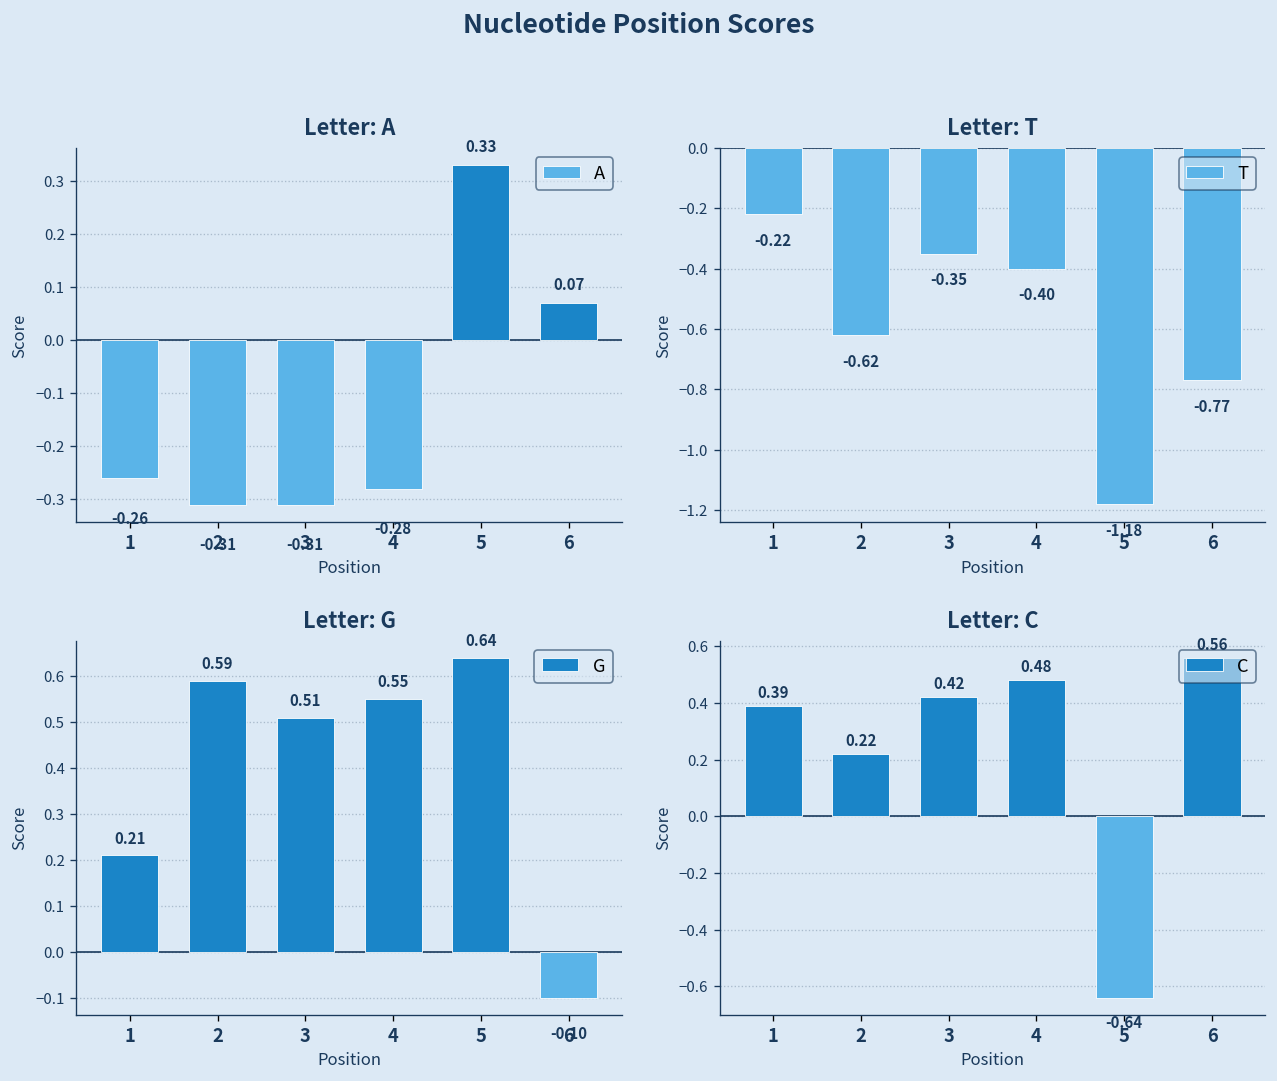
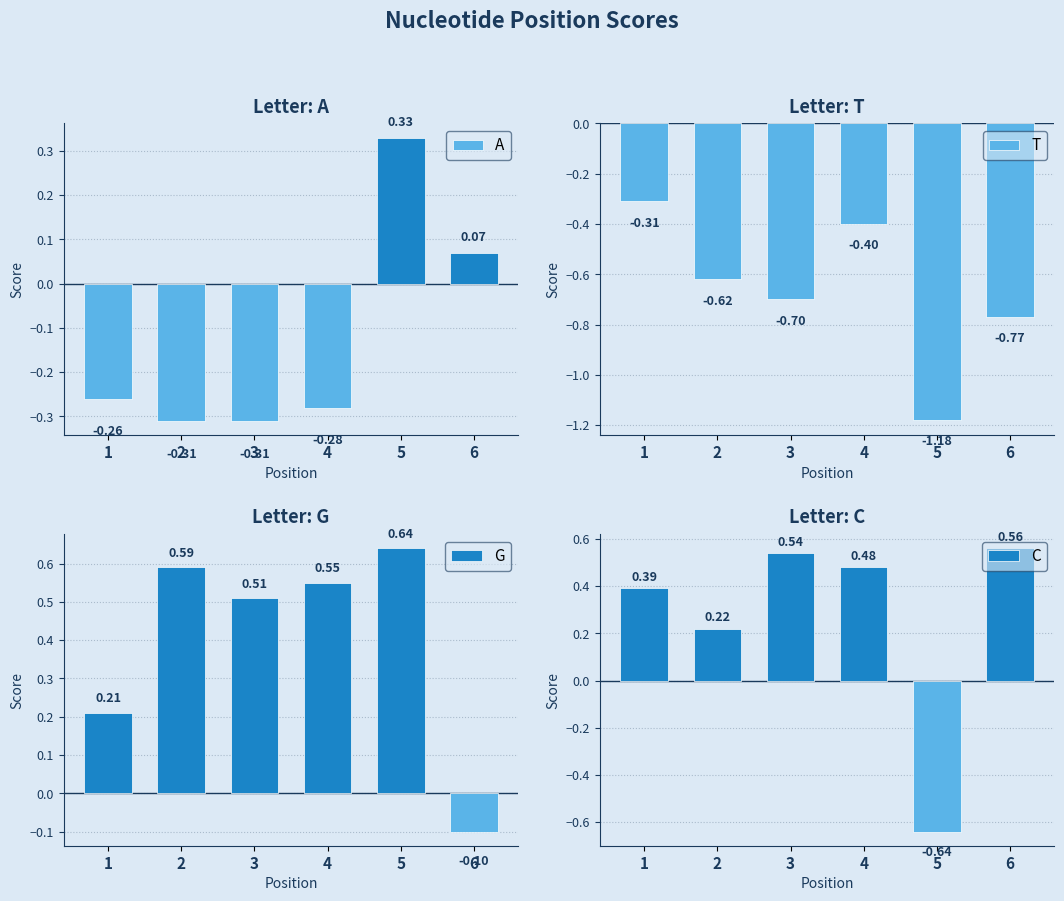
Letter: T, 1: -0.22 -> -0.31
Letter: T, 3: -0.35 -> -0.70
Letter: C, 3: 0.42 -> 0.54
